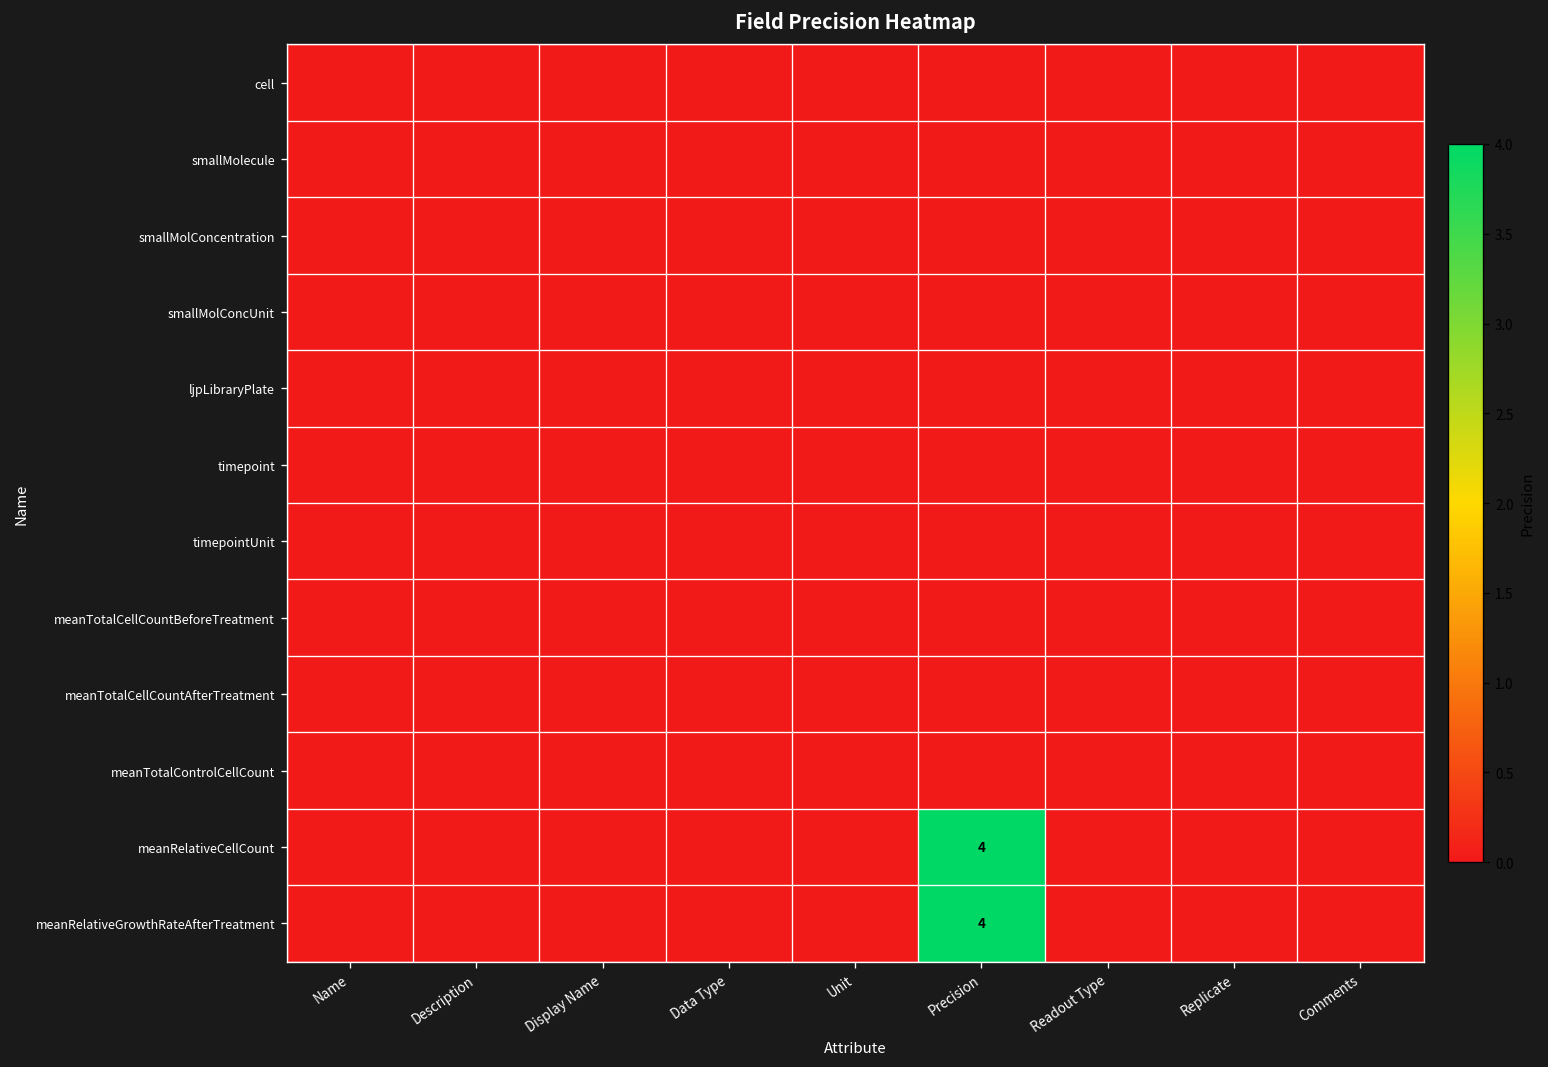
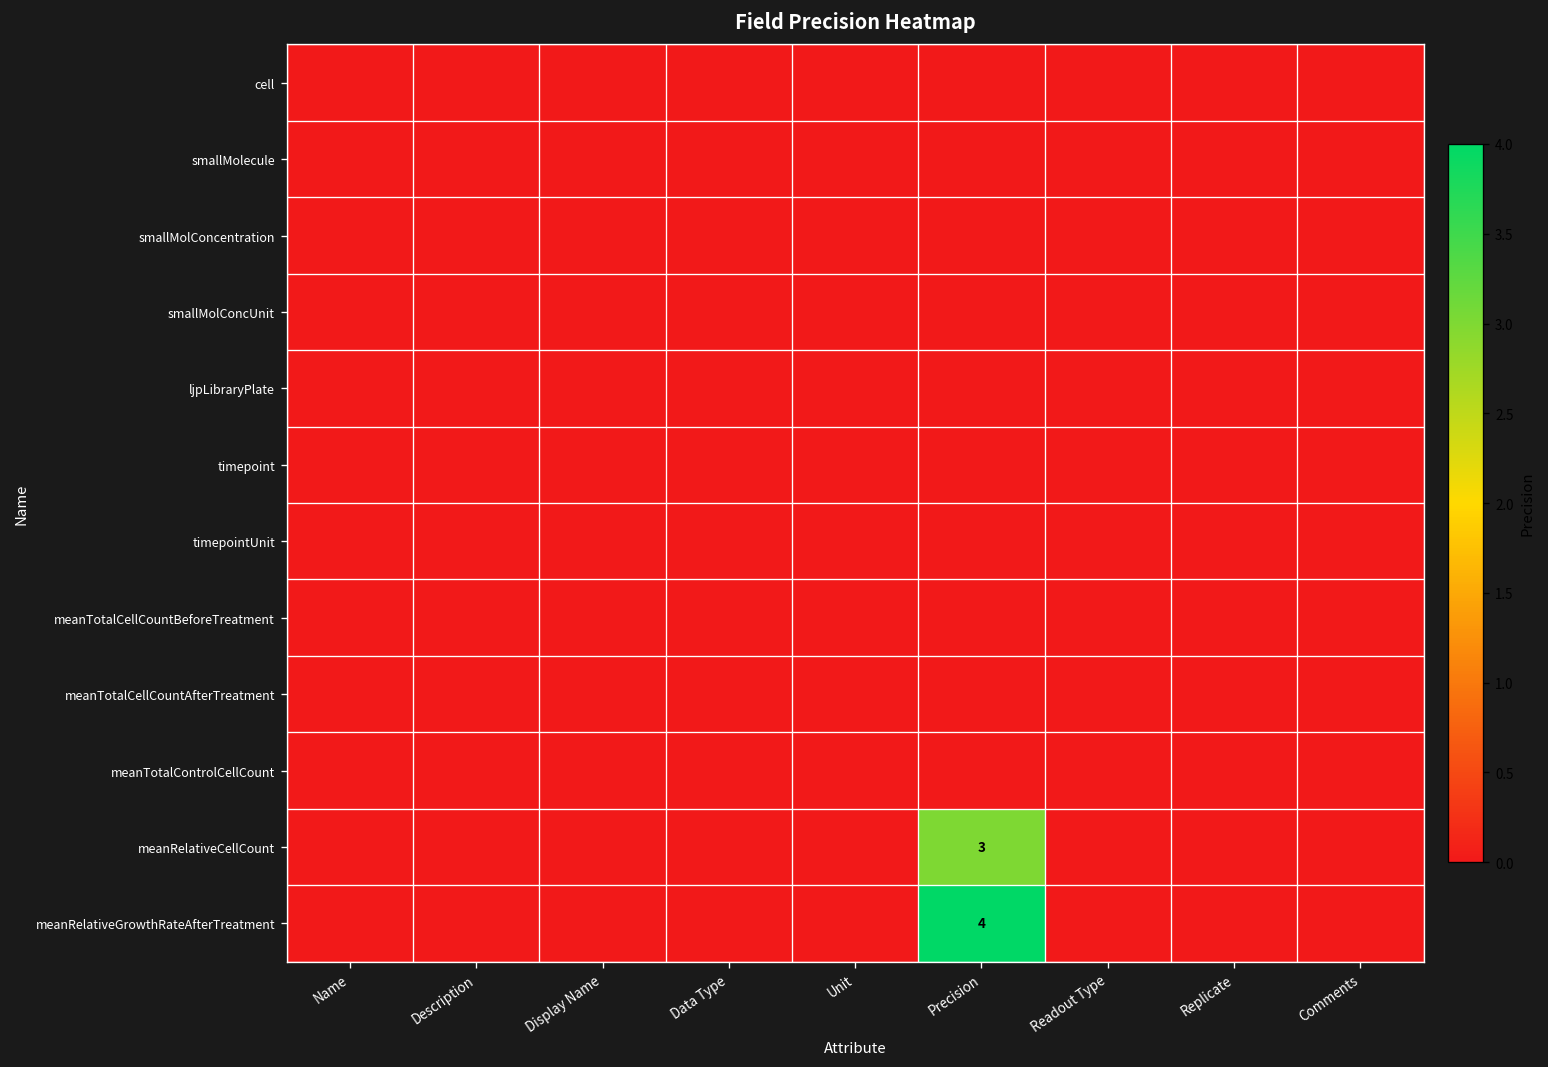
meanRelativeCellCount, Precision: 4 -> 3
